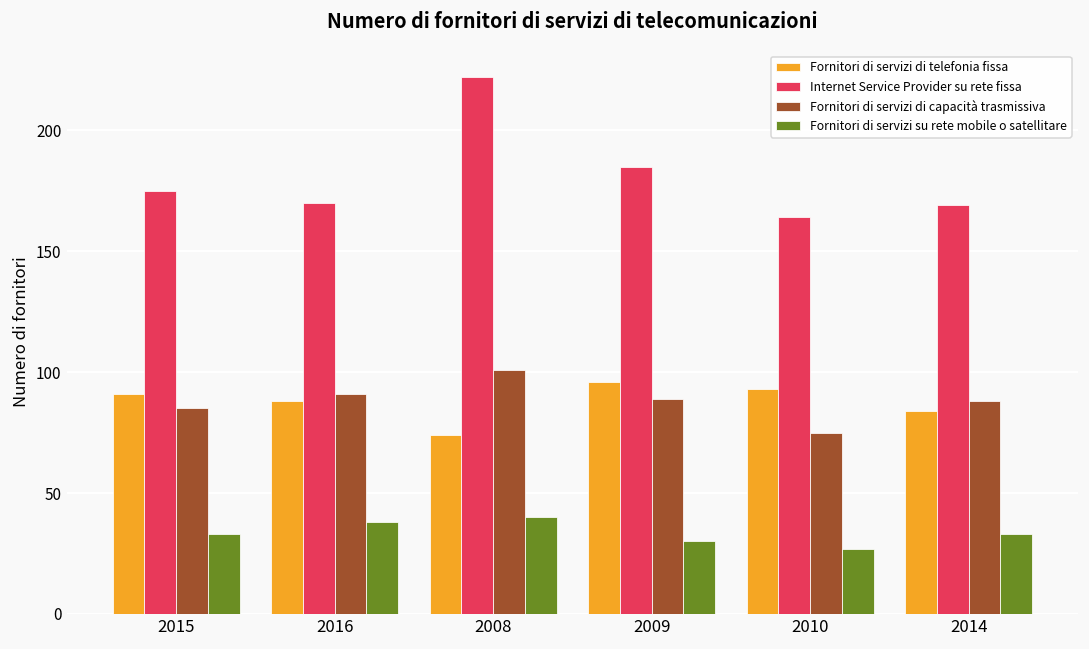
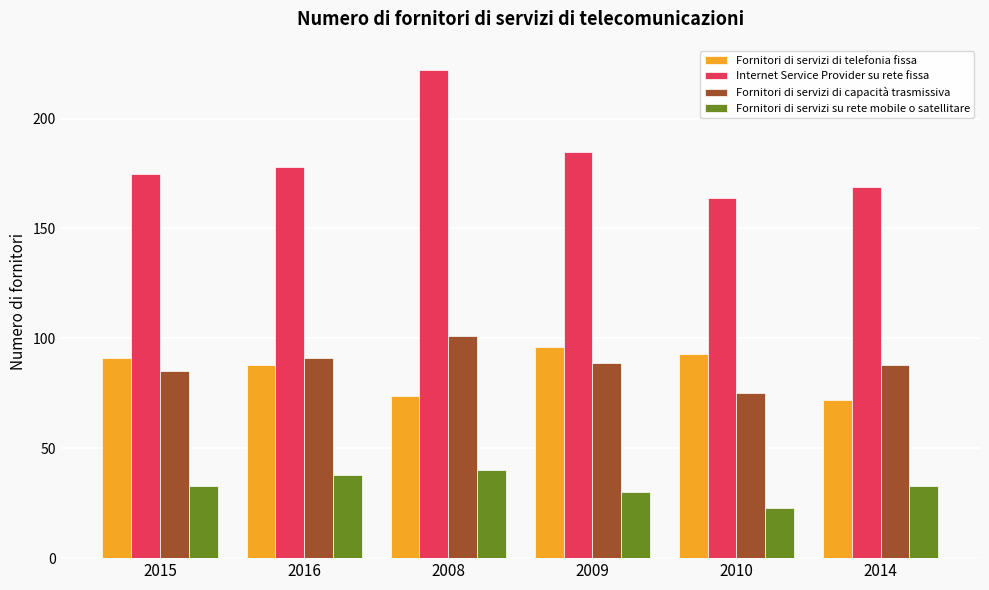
Internet Service Provider su rete fissa, 2016: 170 -> 178
Fornitori di servizi su rete mobile o satellitare, 2010: 27 -> 23
Fornitori di servizi di telefonia fissa, 2014: 84 -> 72
